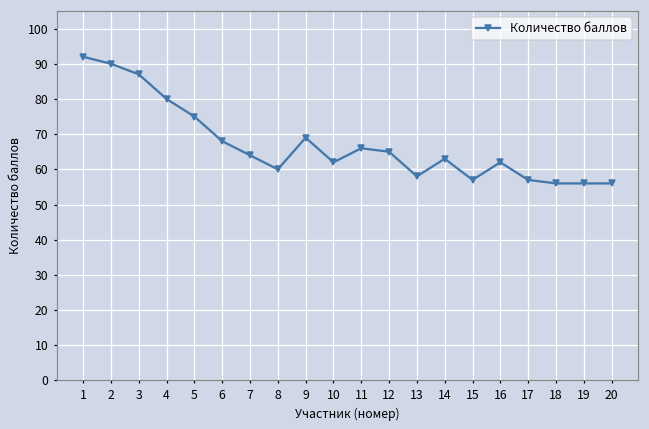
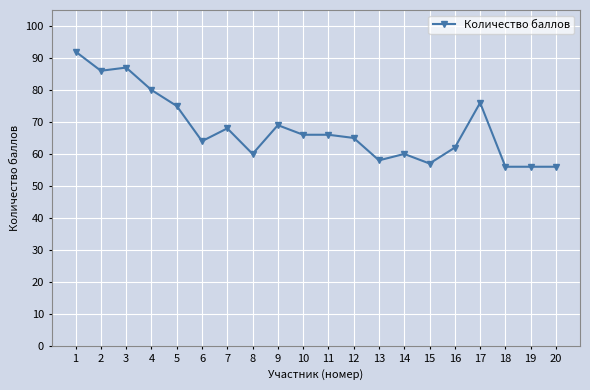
2: 90 -> 86
6: 68 -> 64
7: 64 -> 68
10: 62 -> 66
14: 63 -> 60
17: 57 -> 76
